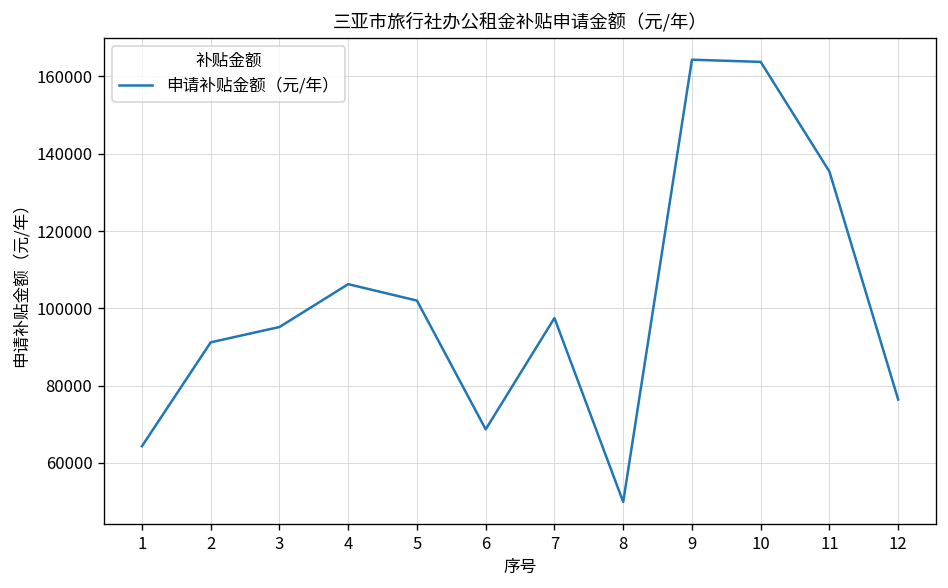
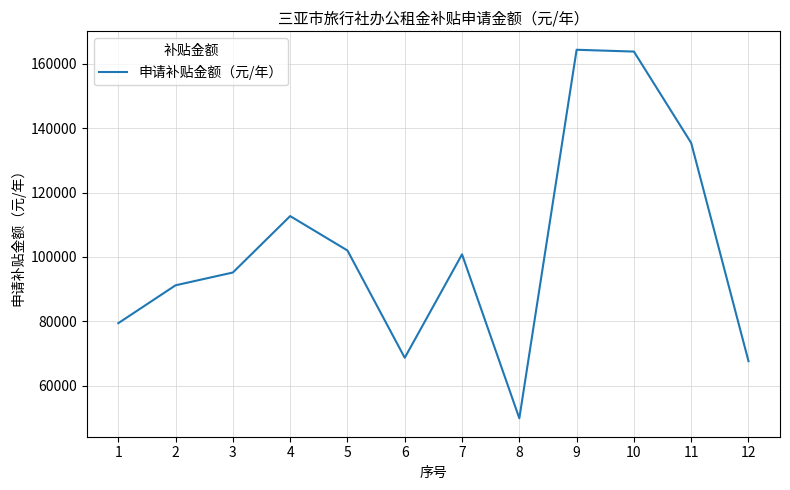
1: 64000 -> 79000
4: 106000 -> 113000
7: 97000 -> 101000
12: 76000 -> 68000
